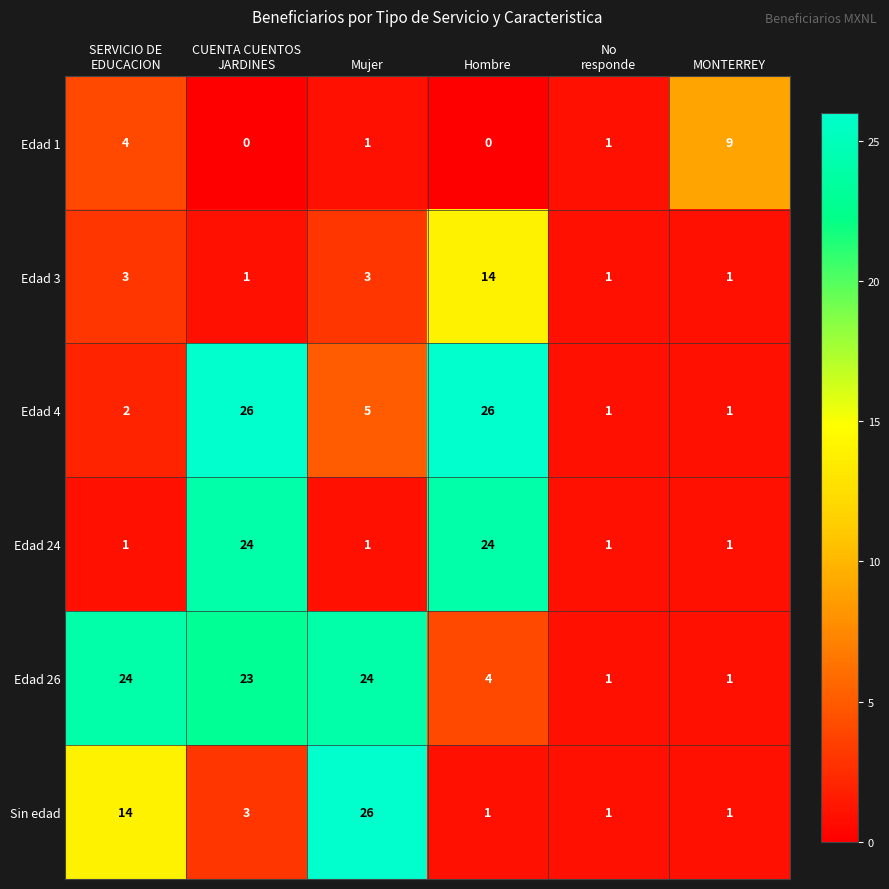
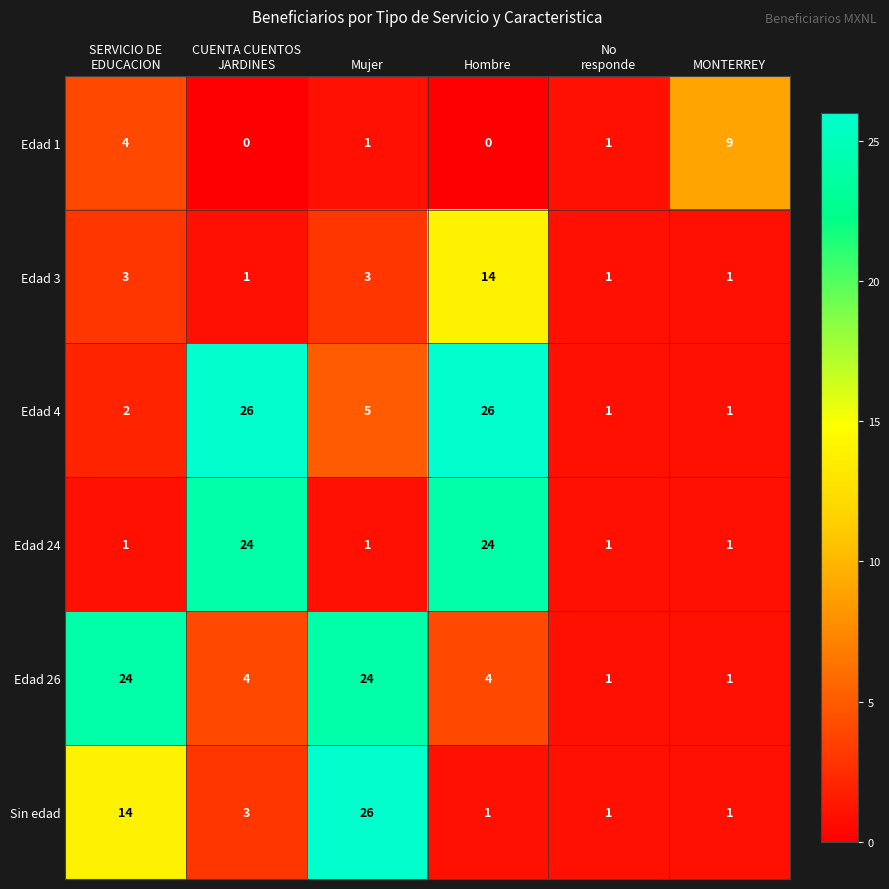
Edad 26, CUENTA CUENTOS JARDINES: 23 -> 4
